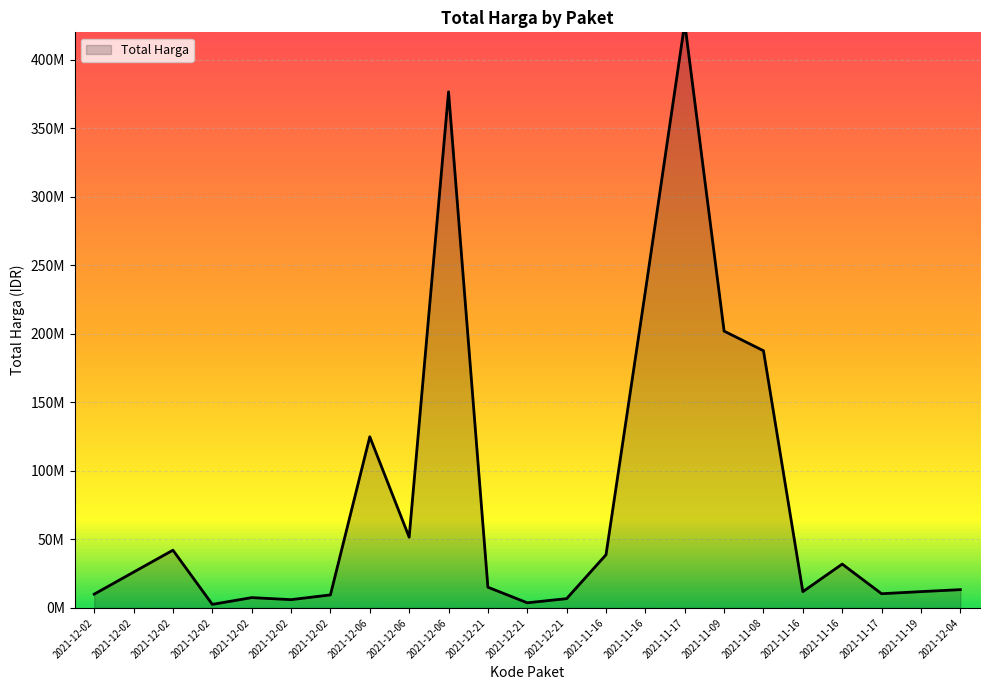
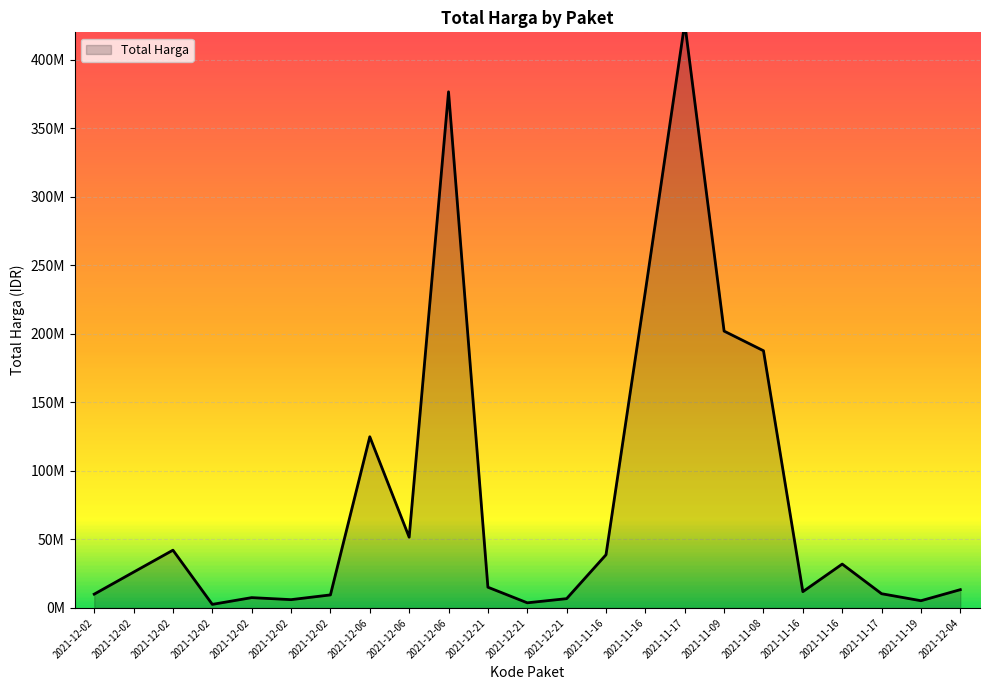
2021-11-19: 12000000 -> 5000000
